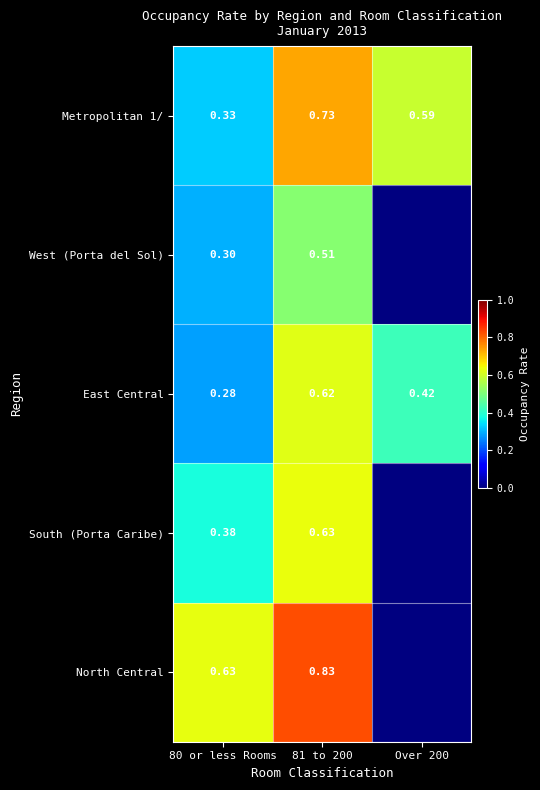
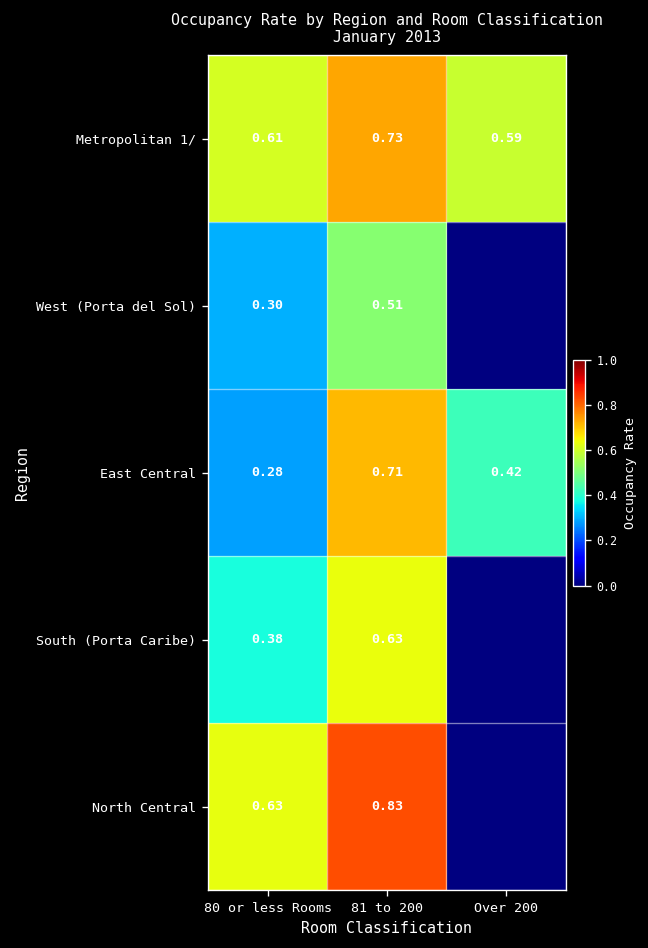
Metropolitan 1/, 80 or less Rooms: 0.33 -> 0.61
East Central, 81 to 200: 0.62 -> 0.71
